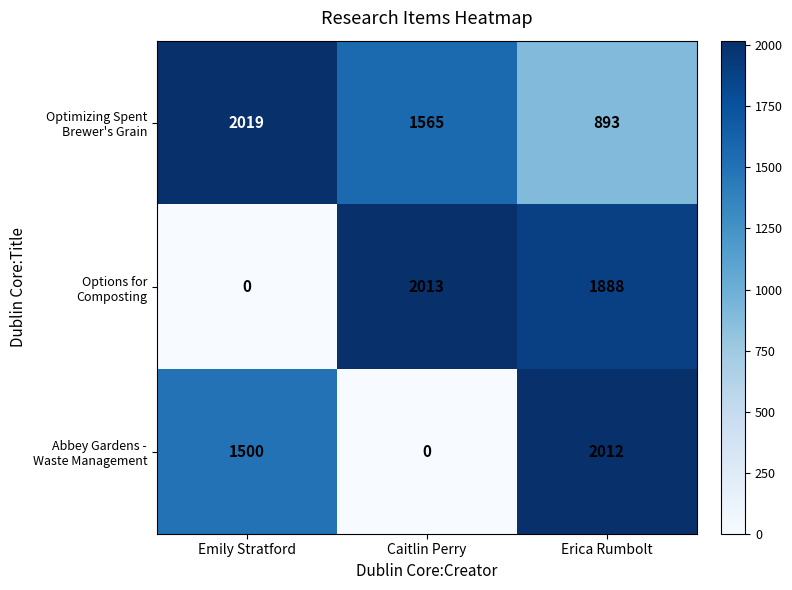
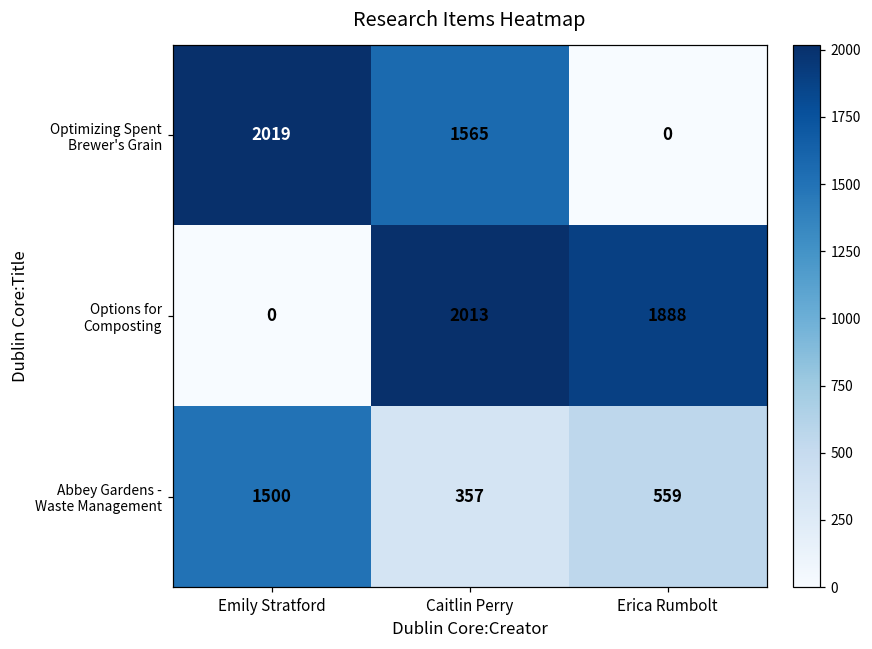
Optimizing Spent Brewer's Grain, Erica Rumbolt: 893 -> 0
Abbey Gardens - Waste Management, Caitlin Perry: 0 -> 357
Abbey Gardens - Waste Management, Erica Rumbolt: 2012 -> 559
